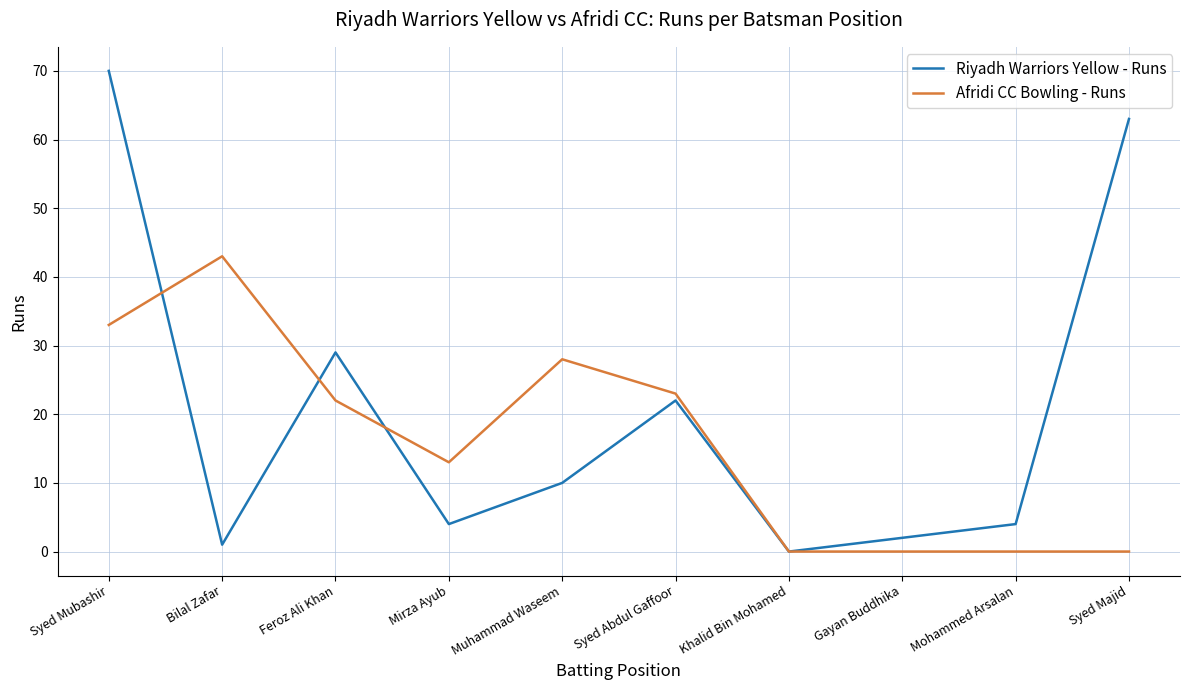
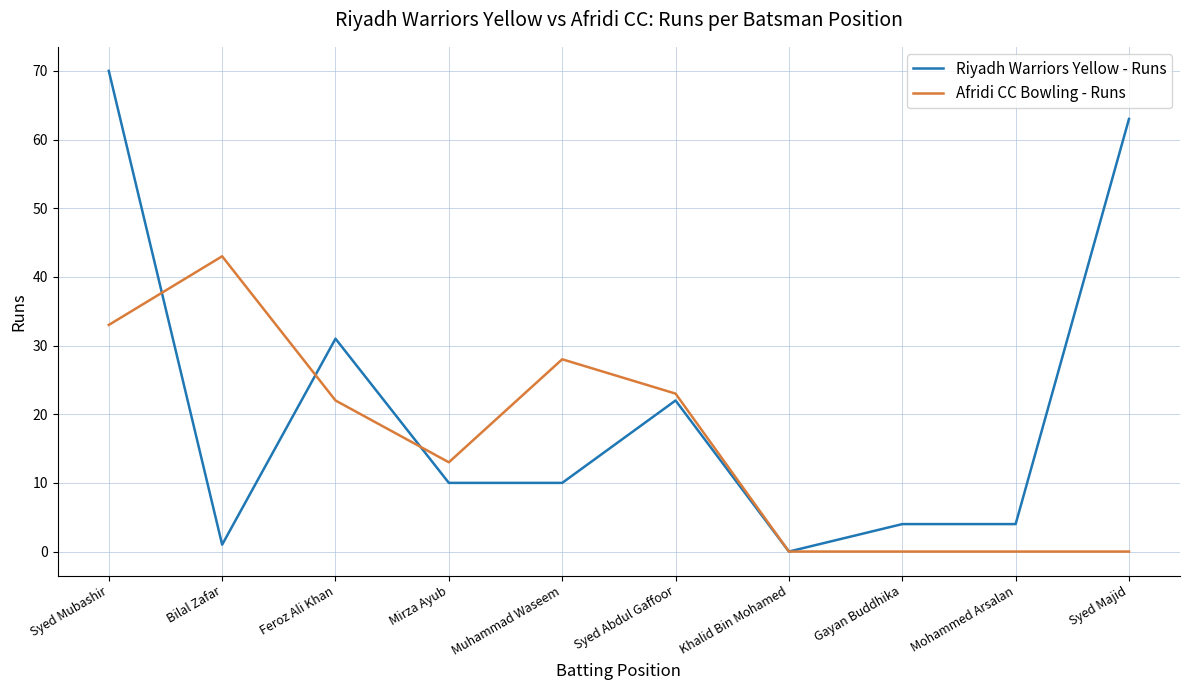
Riyadh Warriors Yellow - Runs, Feroz Ali Khan: 29 -> 31
Riyadh Warriors Yellow - Runs, Mirza Ayub: 4 -> 10
Riyadh Warriors Yellow - Runs, Gayan Buddhika: 2 -> 4
